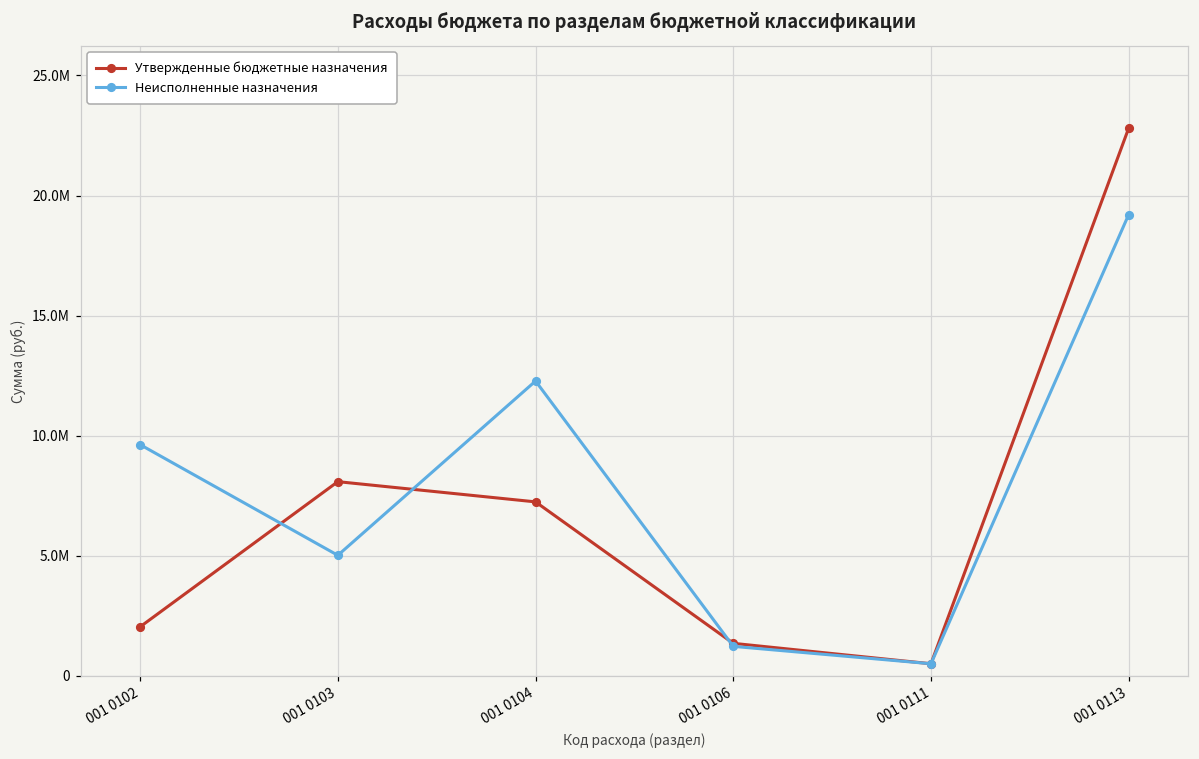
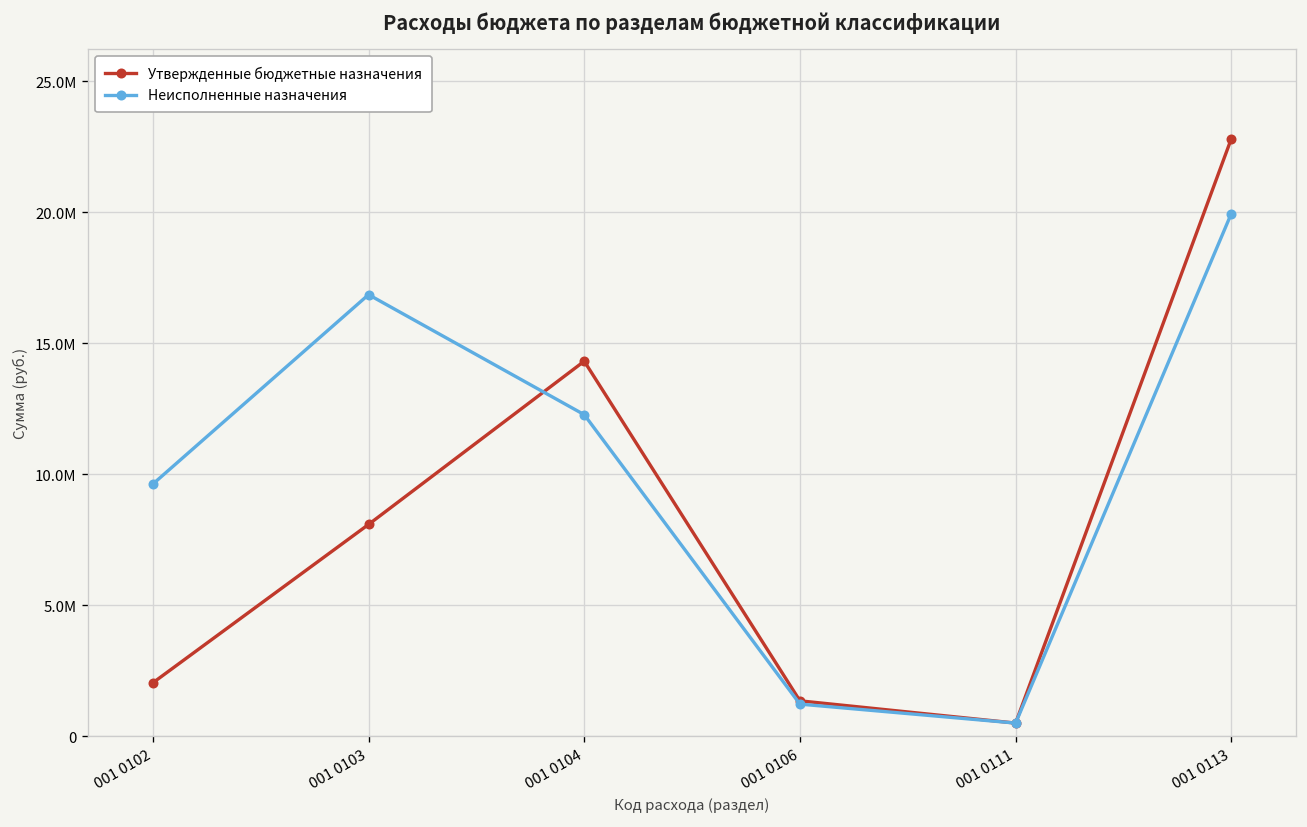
Неисполненные назначения, 001 0103: 5000000 -> 16900000
Утвержденные бюджетные назначения, 001 0104: 7200000 -> 14300000
Неисполненные назначения, 001 0113: 19200000 -> 19900000
